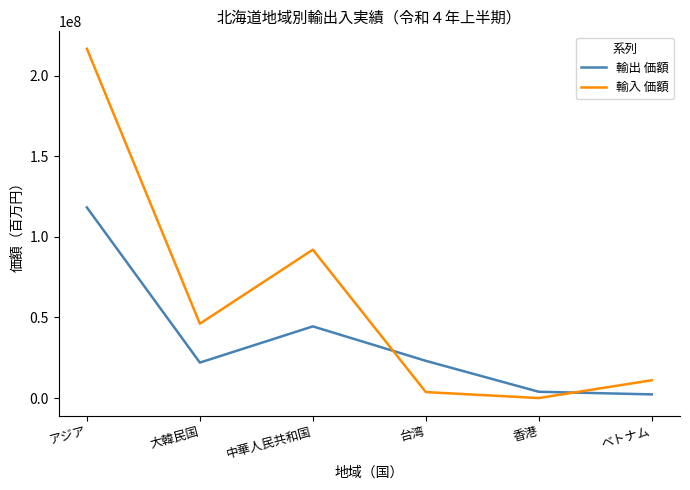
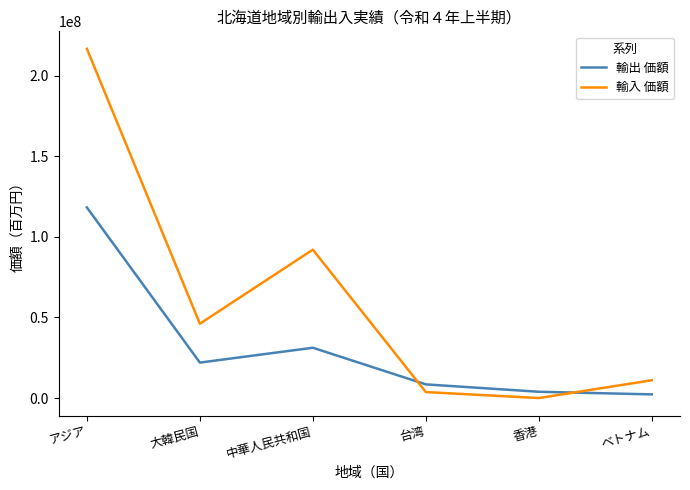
輸出 価額, 中華人民共和国: 44000000 -> 31000000
輸出 価額, 台湾: 23000000 -> 8000000
